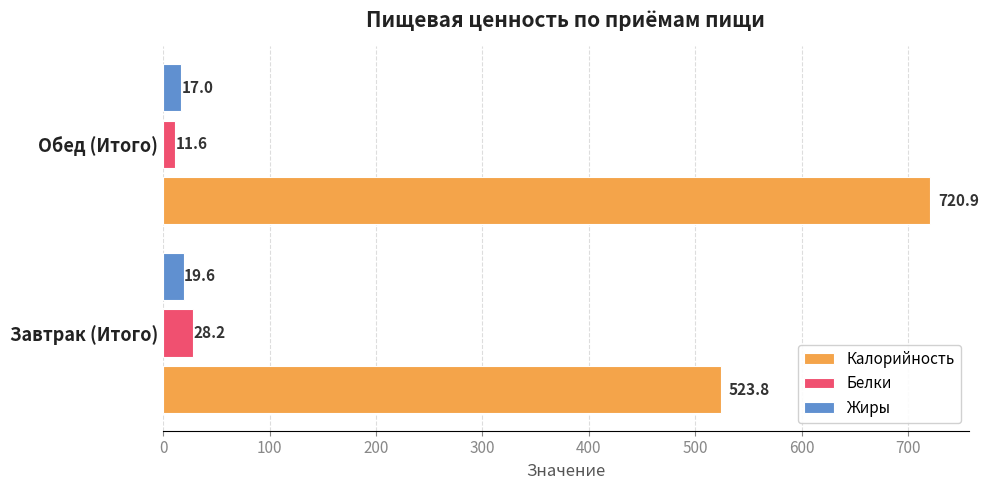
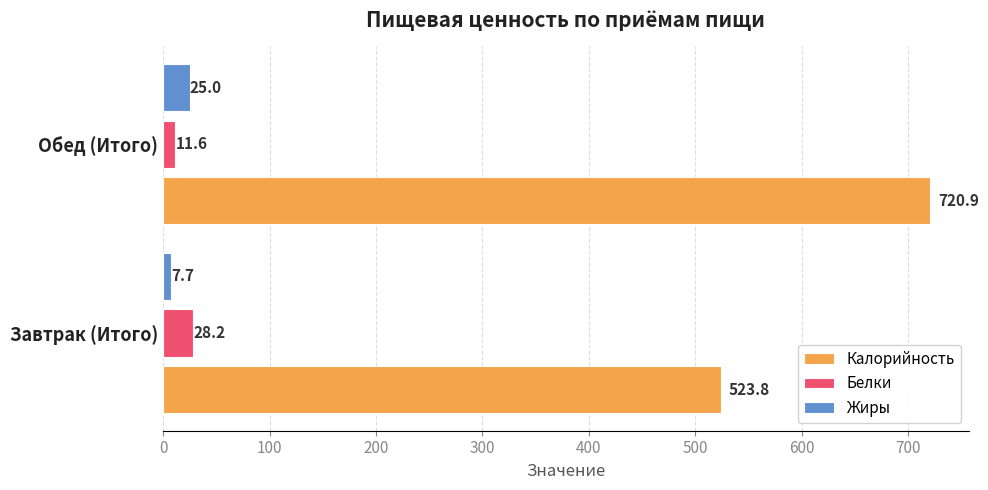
Жиры, Обед (Итого): 17.0 -> 25.0
Жиры, Завтрак (Итого): 19.6 -> 7.7
